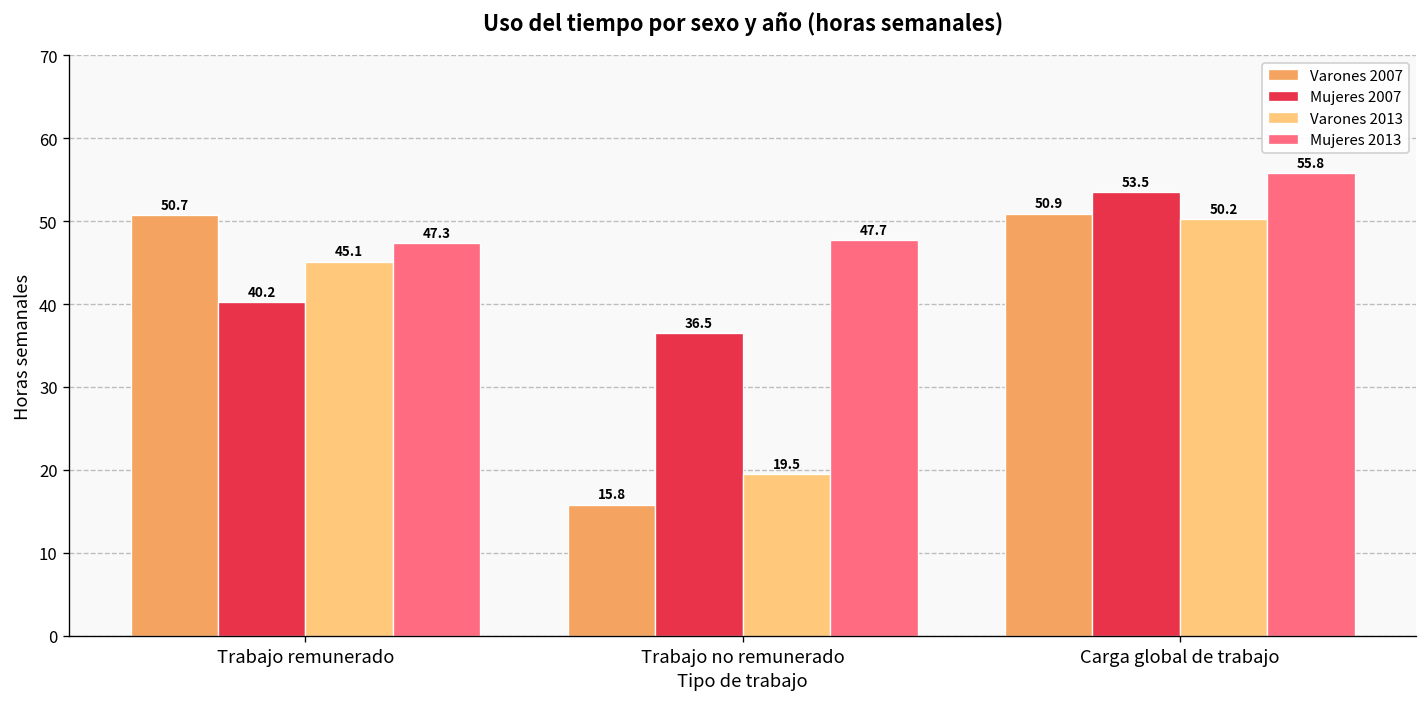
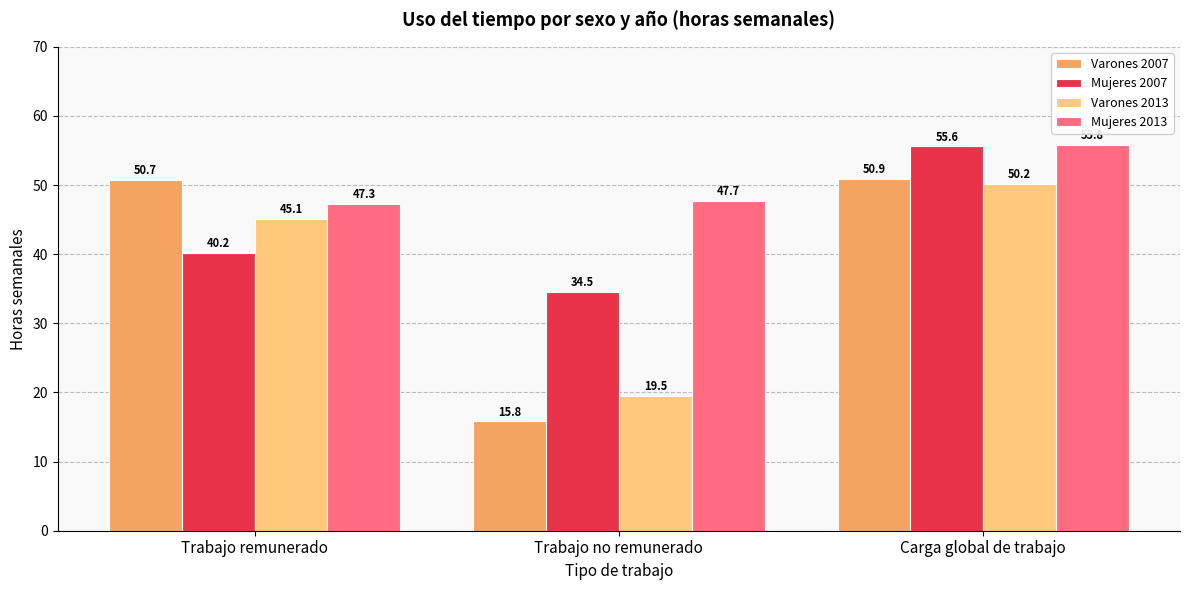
Mujeres 2007, Trabajo no remunerado: 36.5 -> 34.5
Mujeres 2007, Carga global de trabajo: 53.5 -> 55.6
